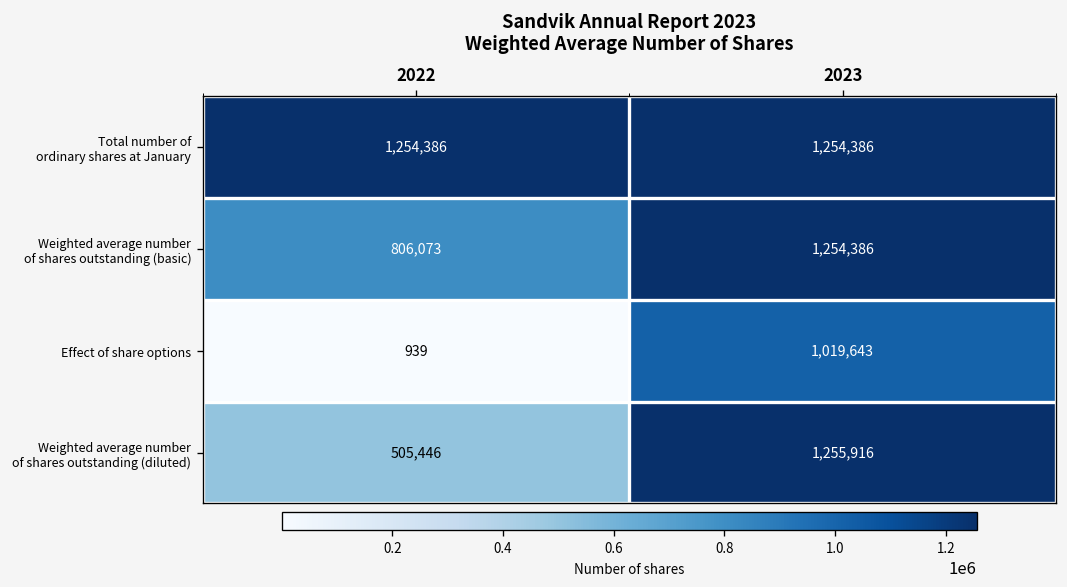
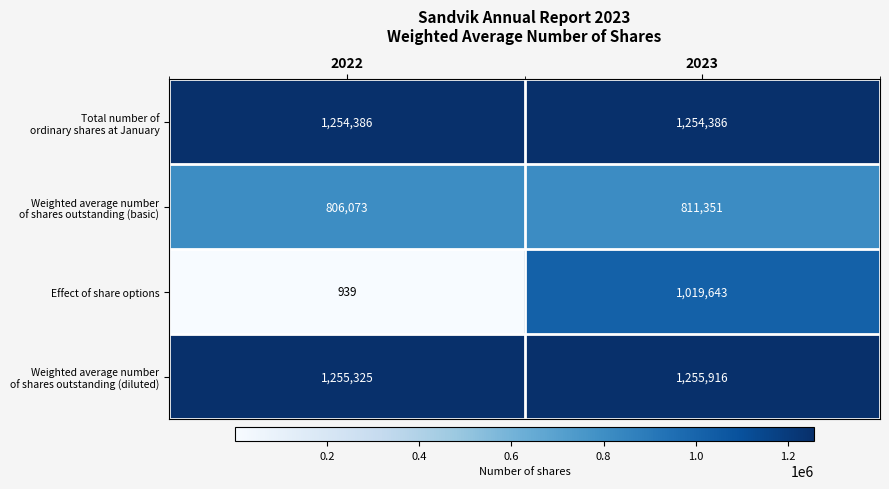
Weighted average number of shares outstanding (basic), 2023: 1,254,386 -> 811,351
Weighted average number of shares outstanding (diluted), 2022: 505,446 -> 1,255,325
